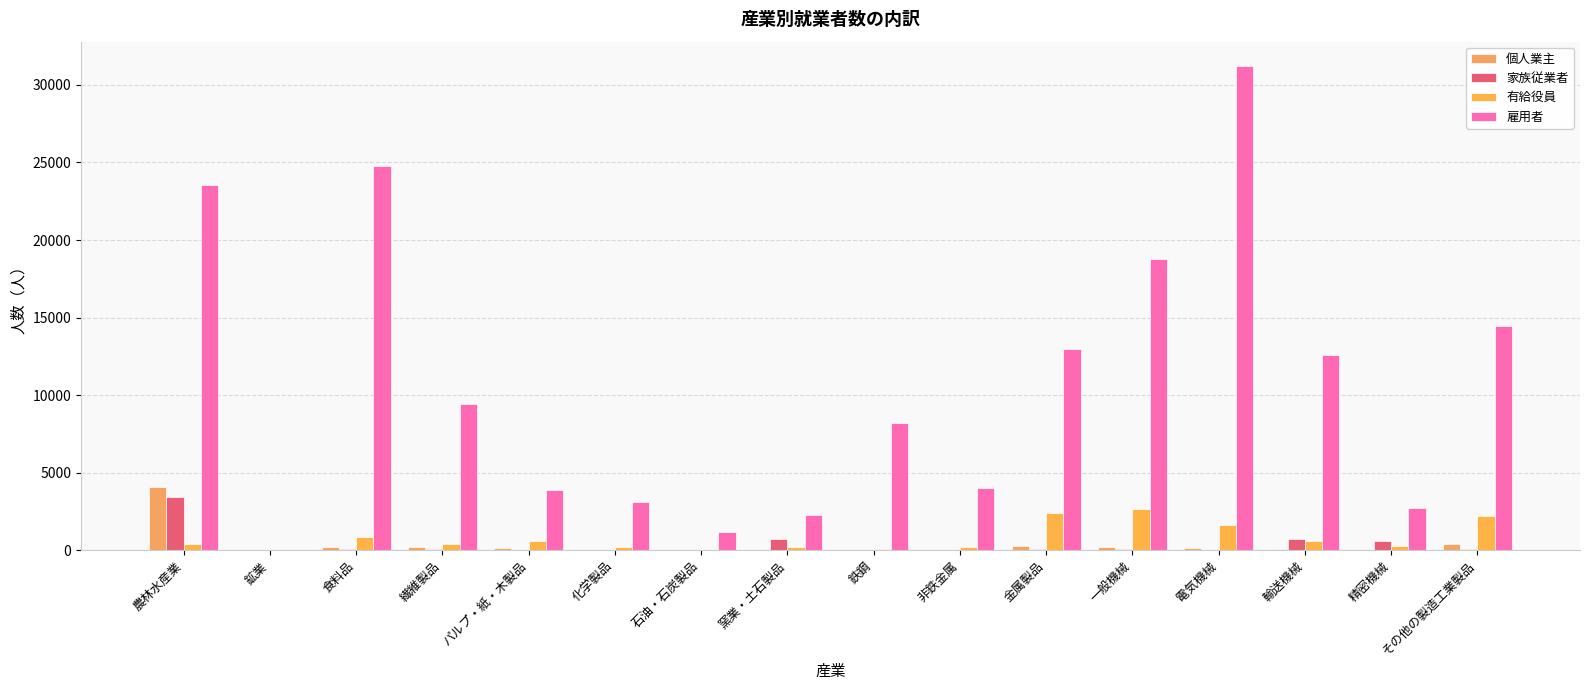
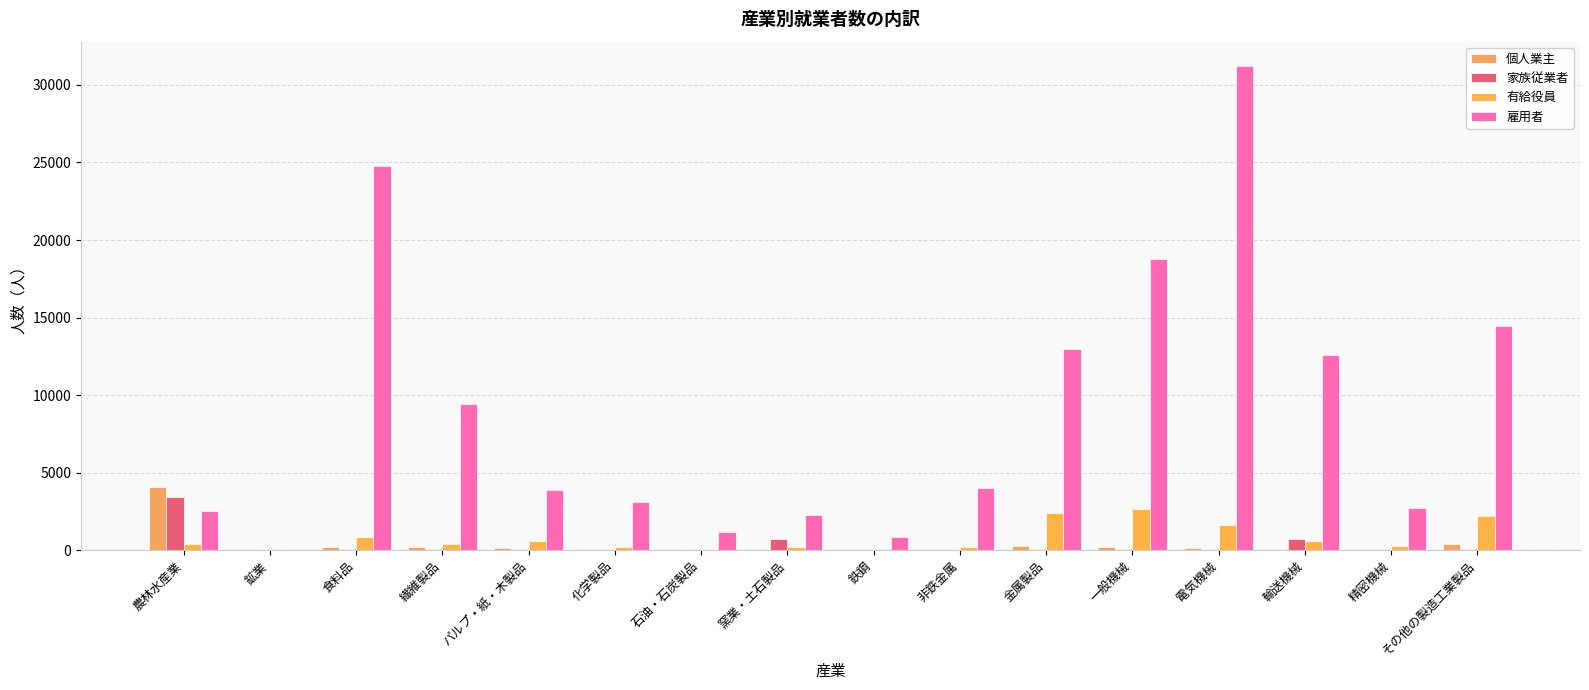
雇用者, 農林水産業: 23600 -> 2500
雇用者, 鉄鋼: 8200 -> 900
家族従業者, 精密機械: 600 -> 0
